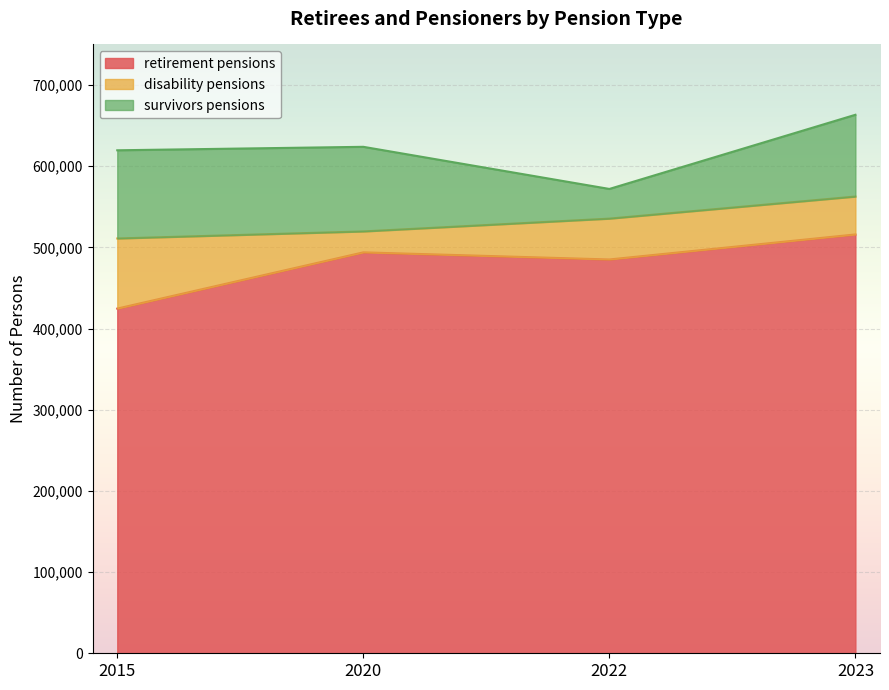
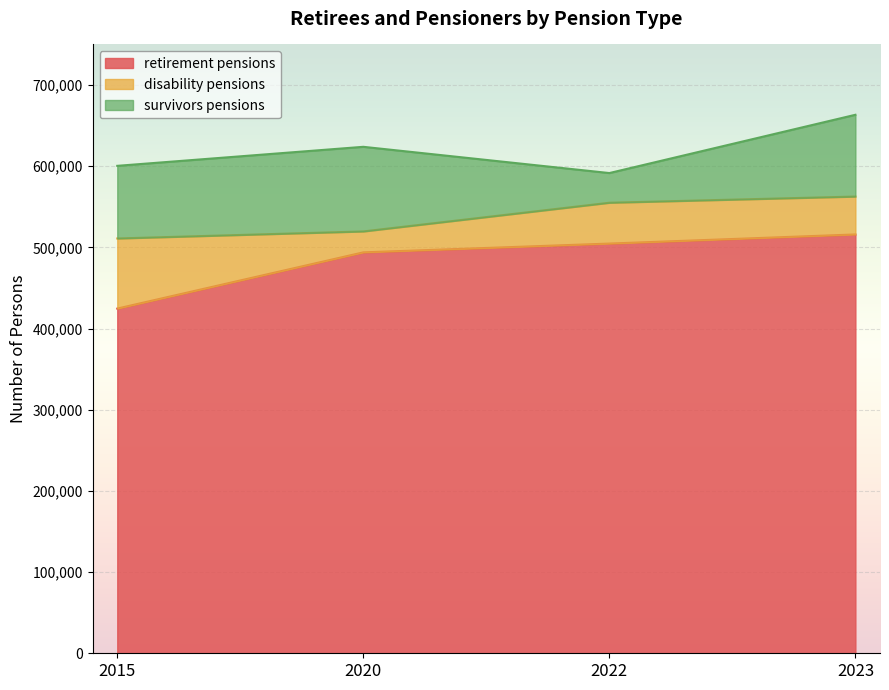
survivors pensions, 2015: 110,000 -> 90,000
retirement pensions, 2022: 490,000 -> 500,000
